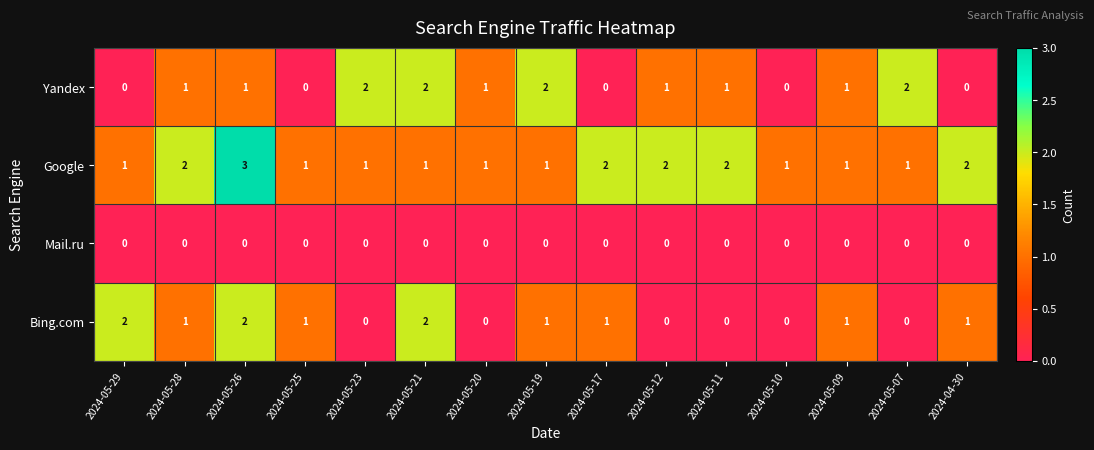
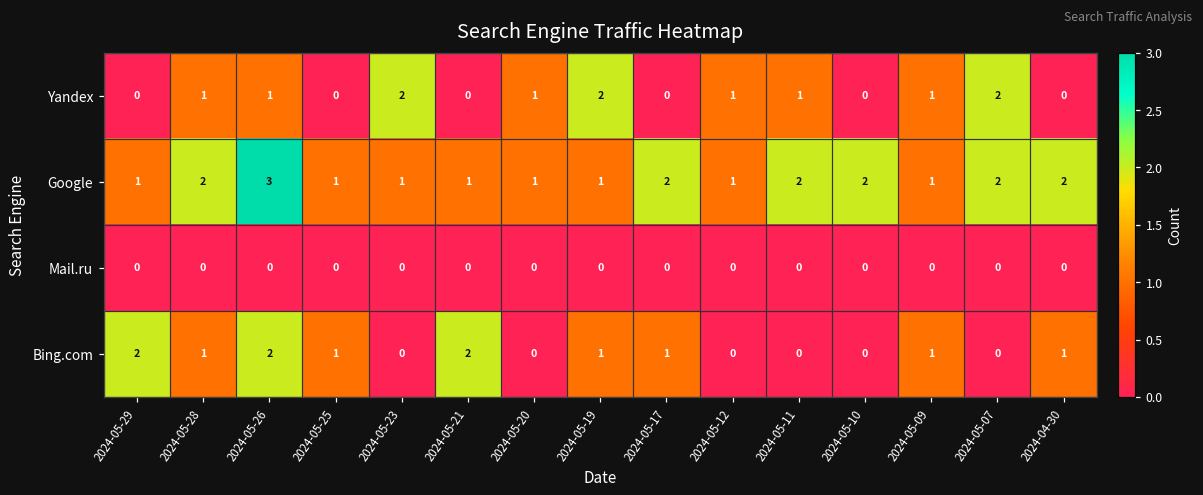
Yandex, 2024-05-21: 2 -> 0
Google, 2024-05-12: 2 -> 1
Google, 2024-05-10: 1 -> 2
Google, 2024-05-07: 1 -> 2
